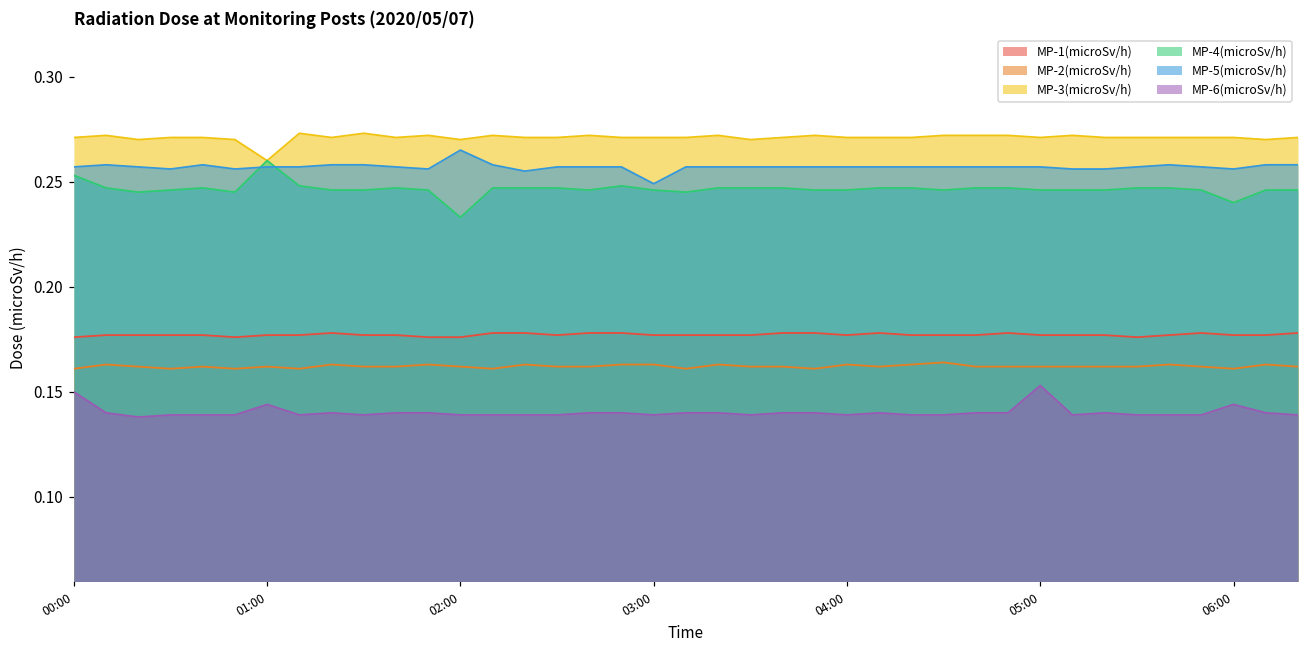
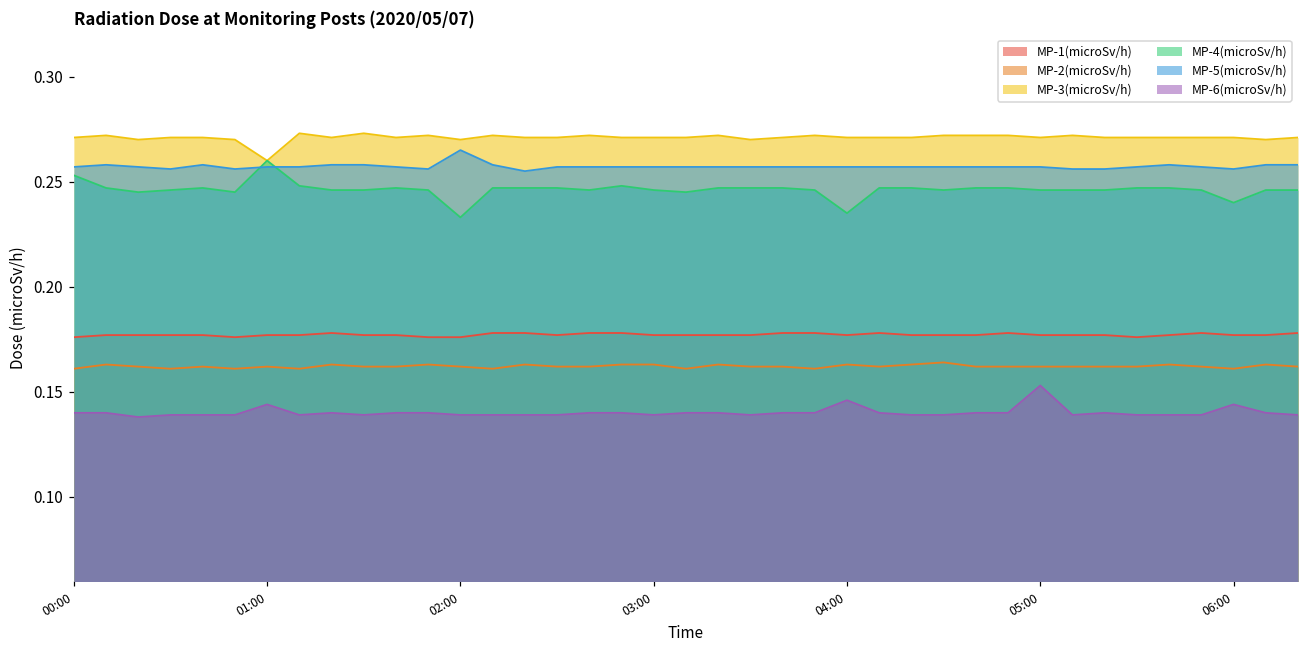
MP-6(microSv/h), 00:00: 0.15 -> 0.14
MP-5(microSv/h), 03:00: 0.249 -> 0.257
MP-4(microSv/h), 04:00: 0.246 -> 0.235
MP-6(microSv/h), 04:00: 0.139 -> 0.146
